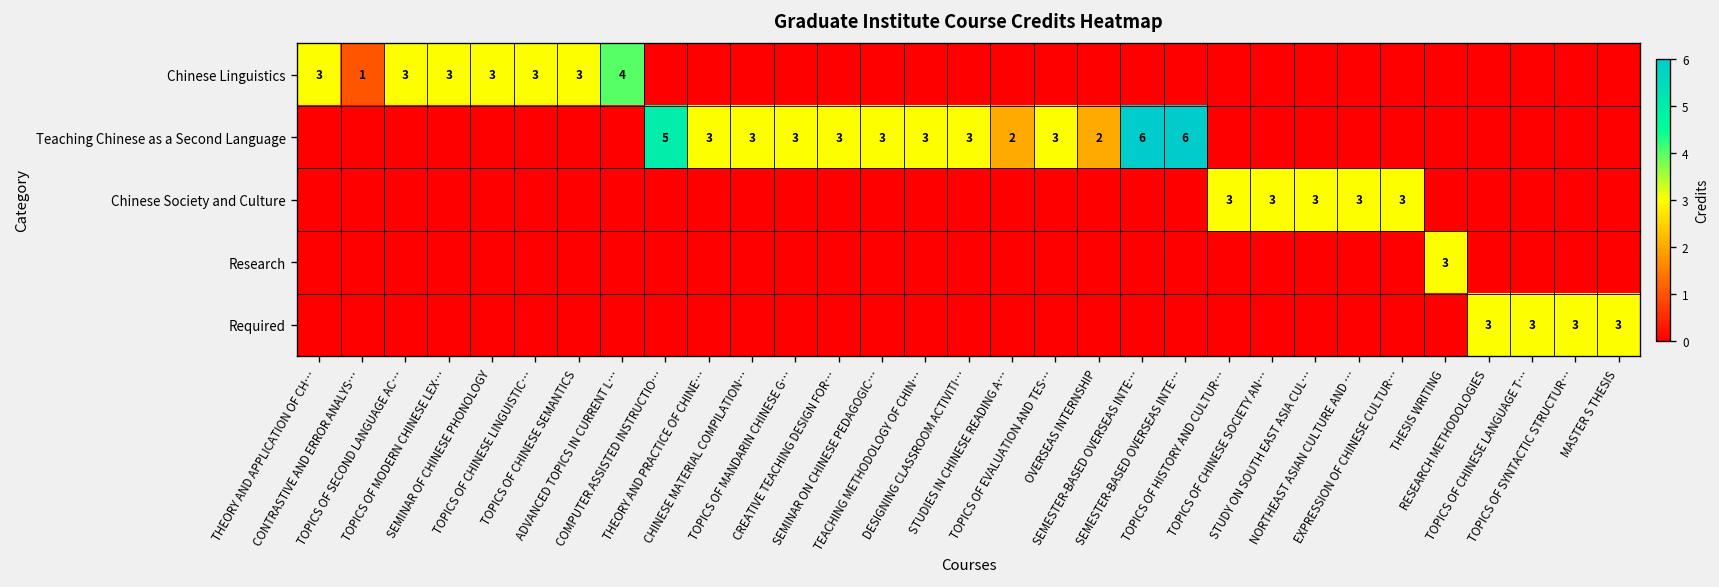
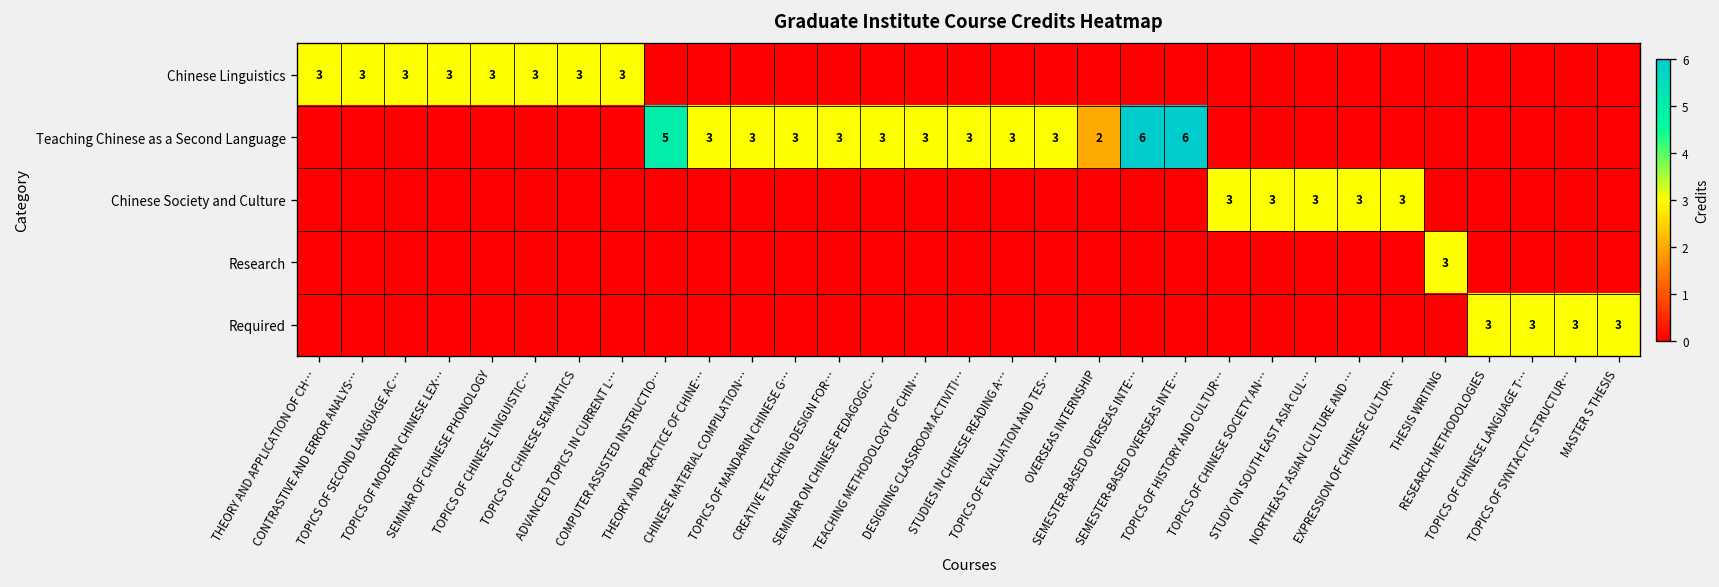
Chinese Linguistics, CONTRASTIVE AND ERROR ANALYS…: 1 -> 3
Chinese Linguistics, ADVANCED TOPICS IN CURRENT L…: 4 -> 3
Teaching Chinese as a Second Language, STUDIES IN CHINESE READING A…: 2 -> 3
